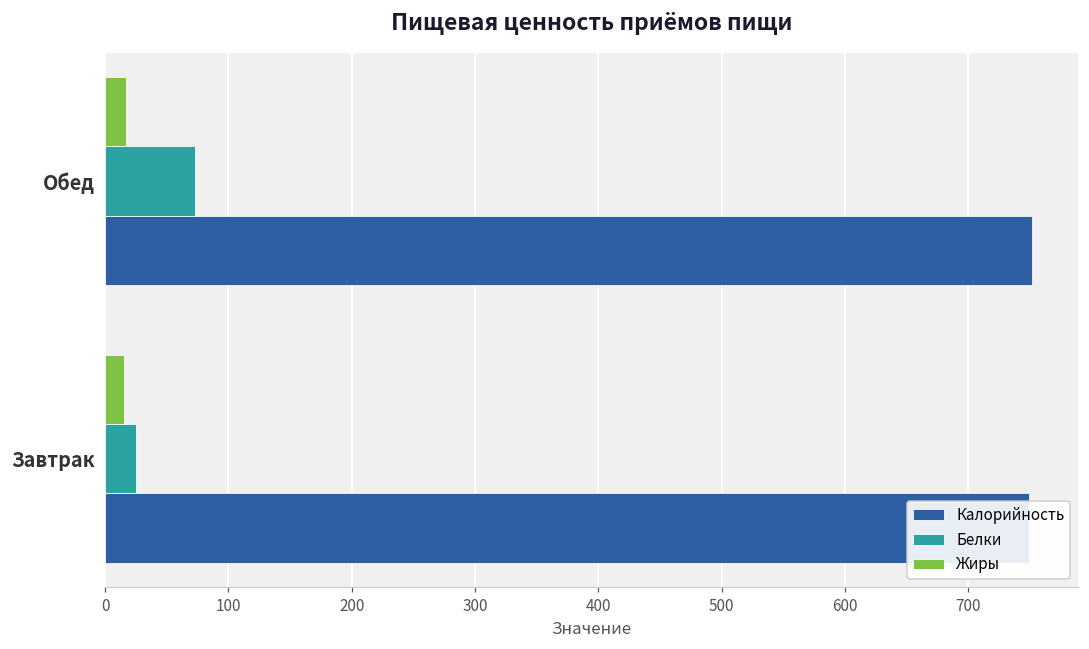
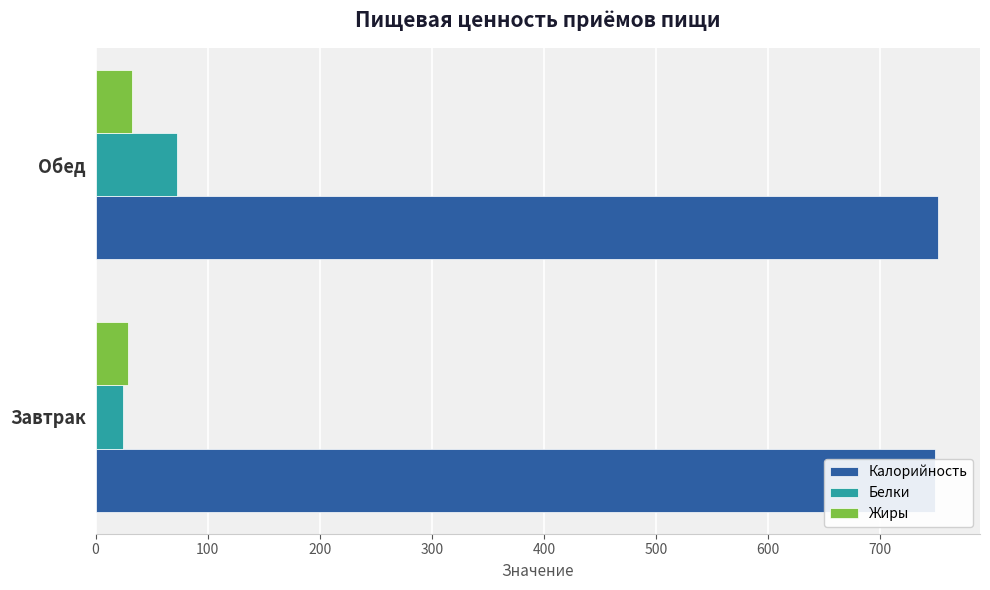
Жиры, Обед: 17 -> 32
Жиры, Завтрак: 15 -> 29
